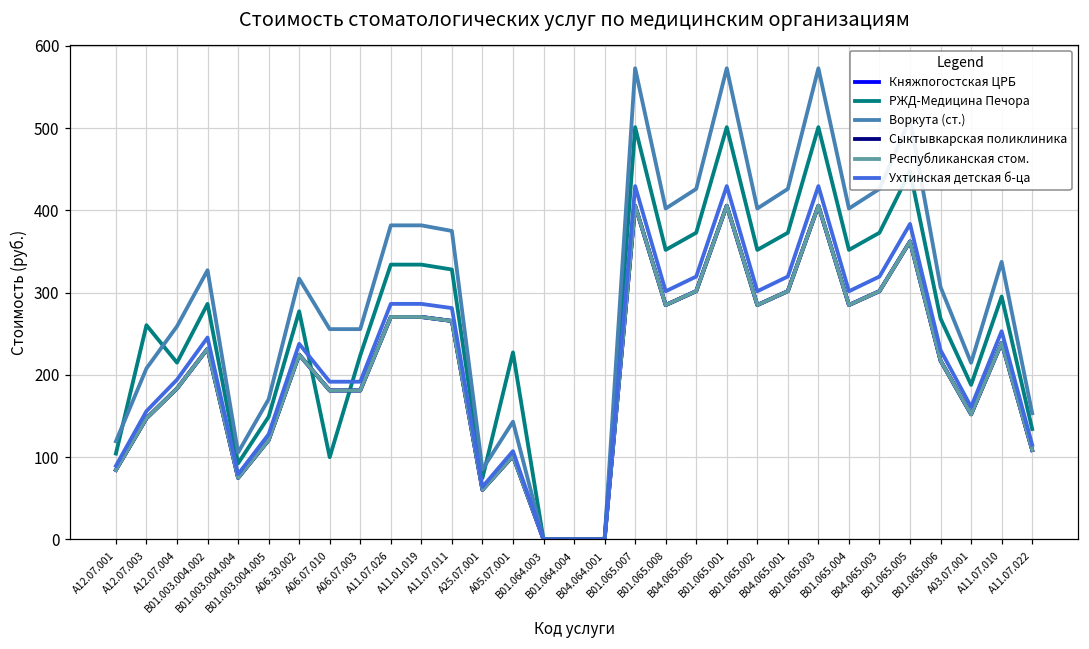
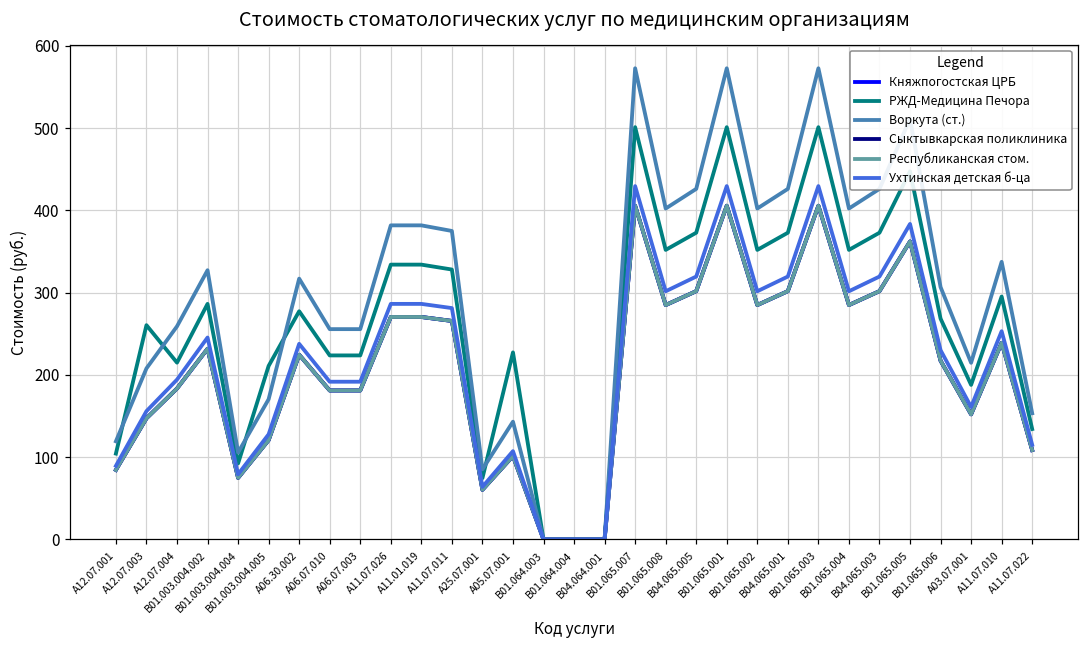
РЖД-Медицина Печора, B01.003.004.005: 150 -> 210
РЖД-Медицина Печора, A06.07.010: 100 -> 220
